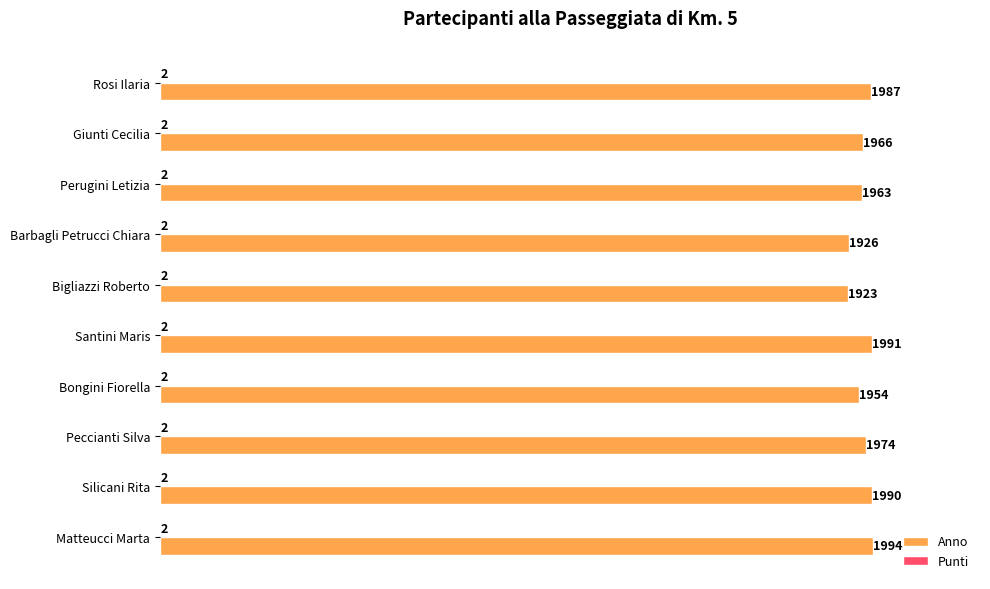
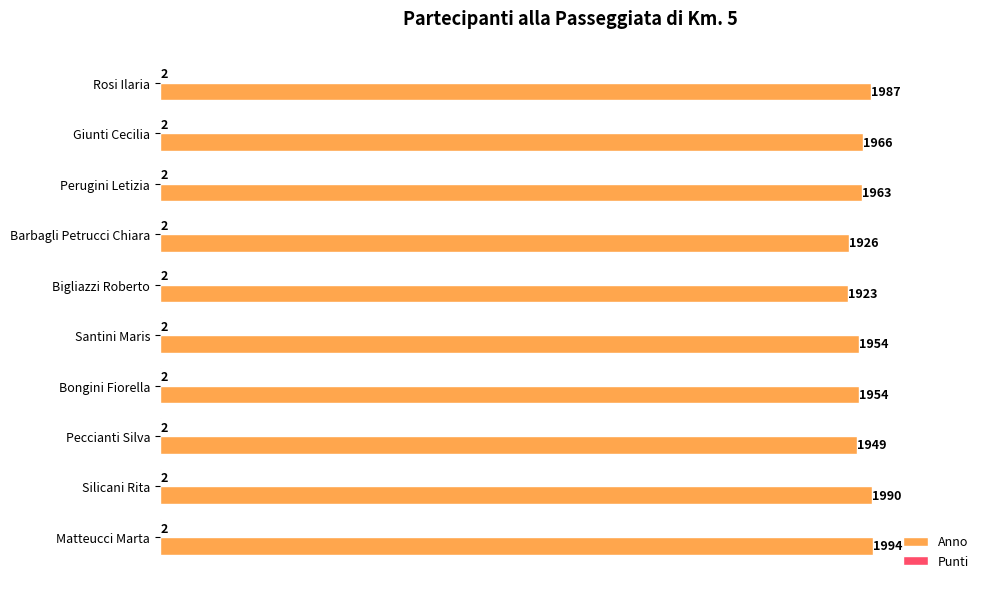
Anno, Santini Maris: 1991 -> 1954
Anno, Peccianti Silva: 1974 -> 1949
